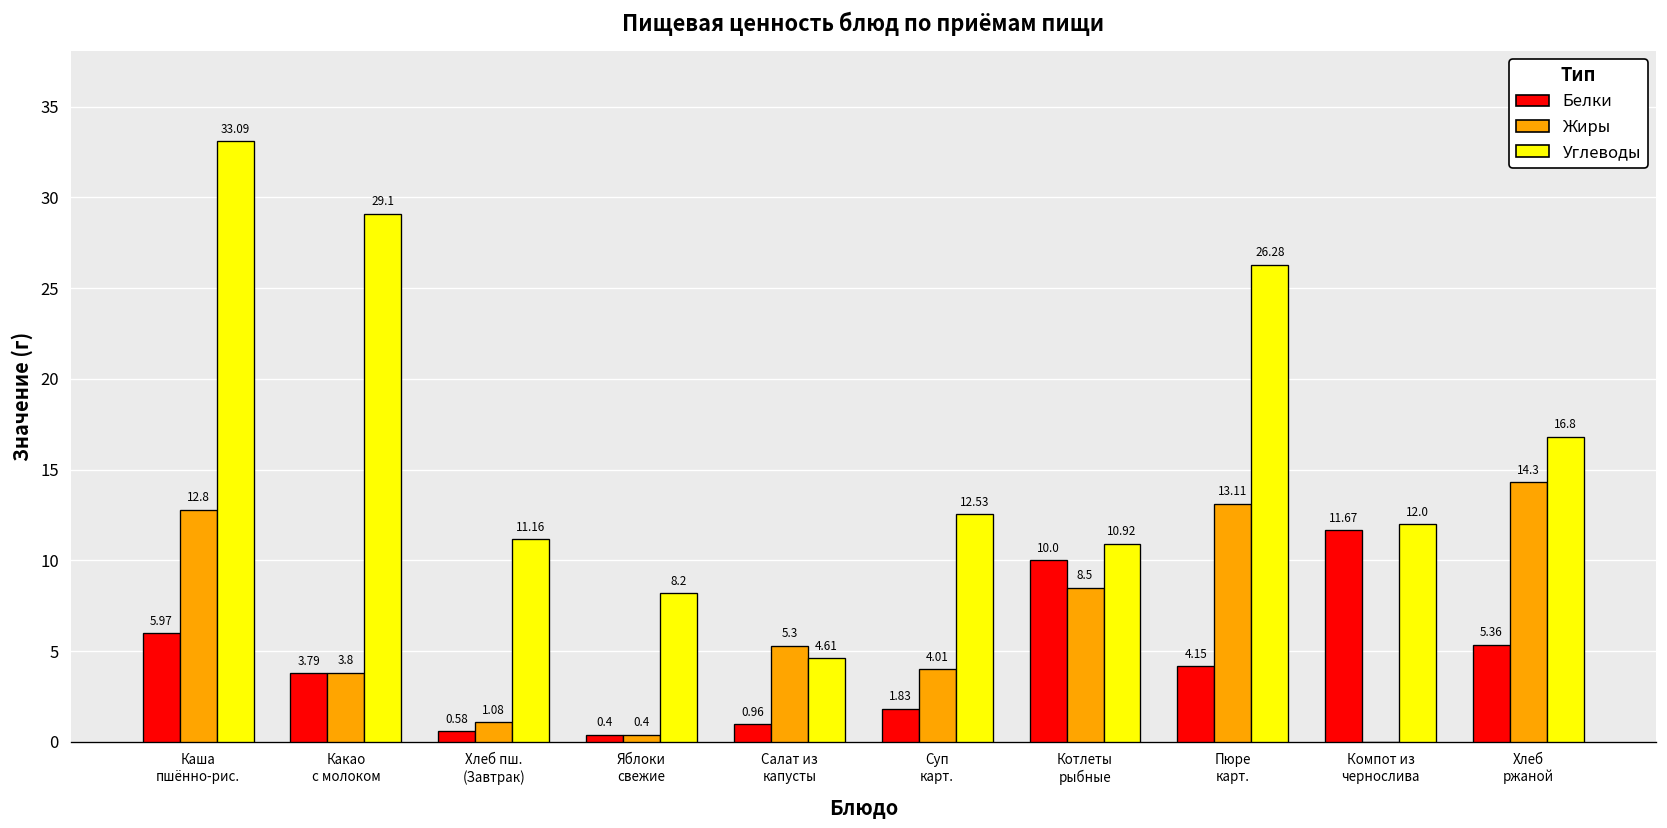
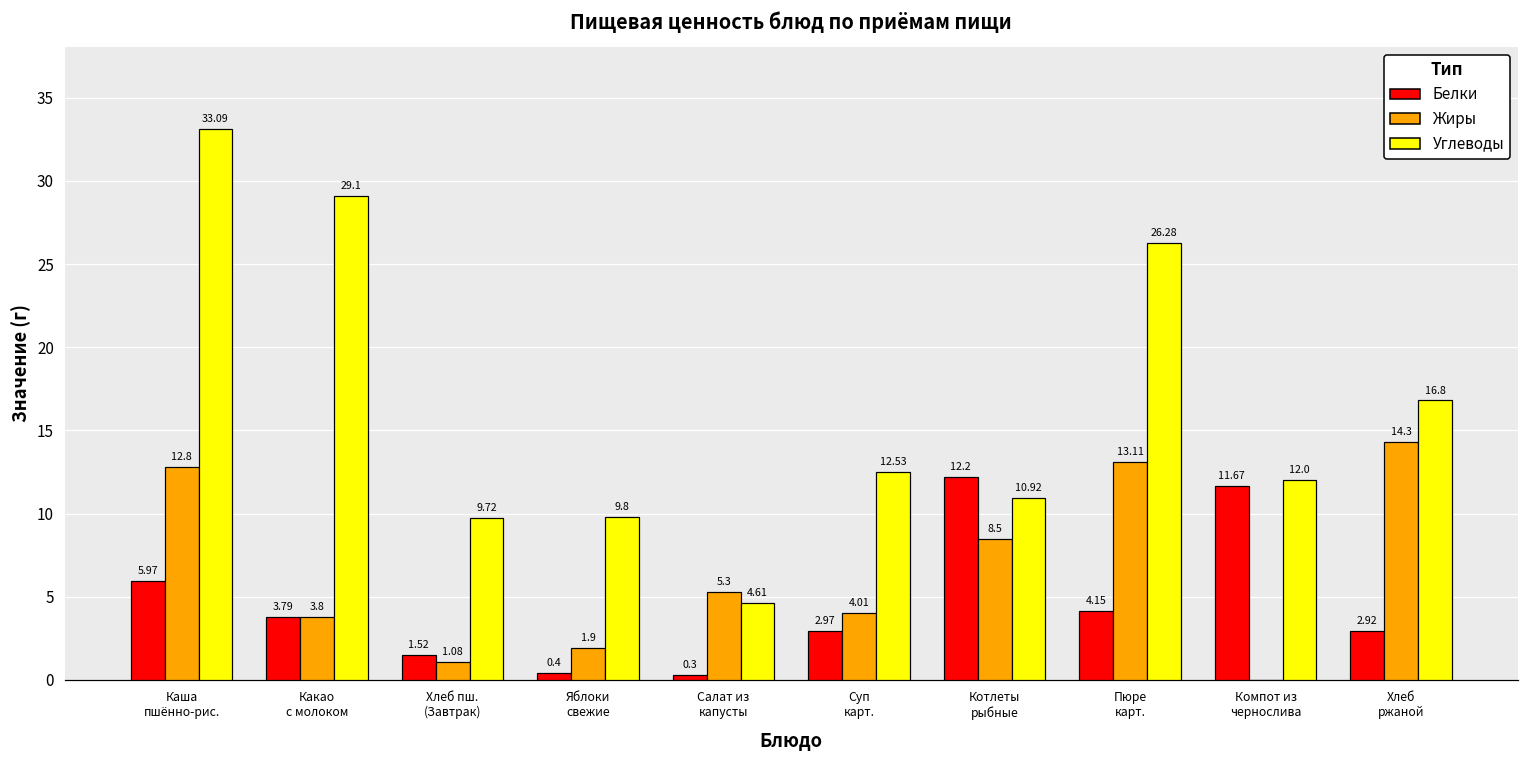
Белки, Хлеб пш. (Завтрак): 0.58 -> 1.52
Углеводы, Хлеб пш. (Завтрак): 11.16 -> 9.72
Жиры, Яблоки свежие: 0.4 -> 1.9
Углеводы, Яблоки свежие: 8.2 -> 9.8
Белки, Салат из капусты: 0.96 -> 0.3
Белки, Суп карт.: 1.83 -> 2.97
Белки, Котлеты рыбные: 10.0 -> 12.2
Белки, Хлеб ржаной: 5.36 -> 2.92
